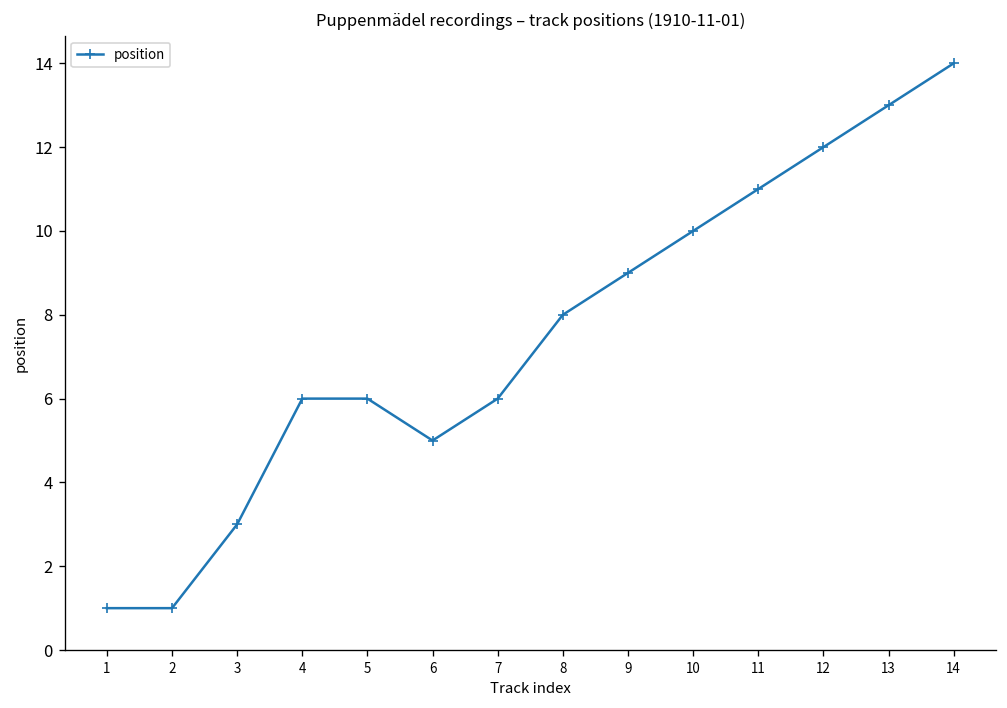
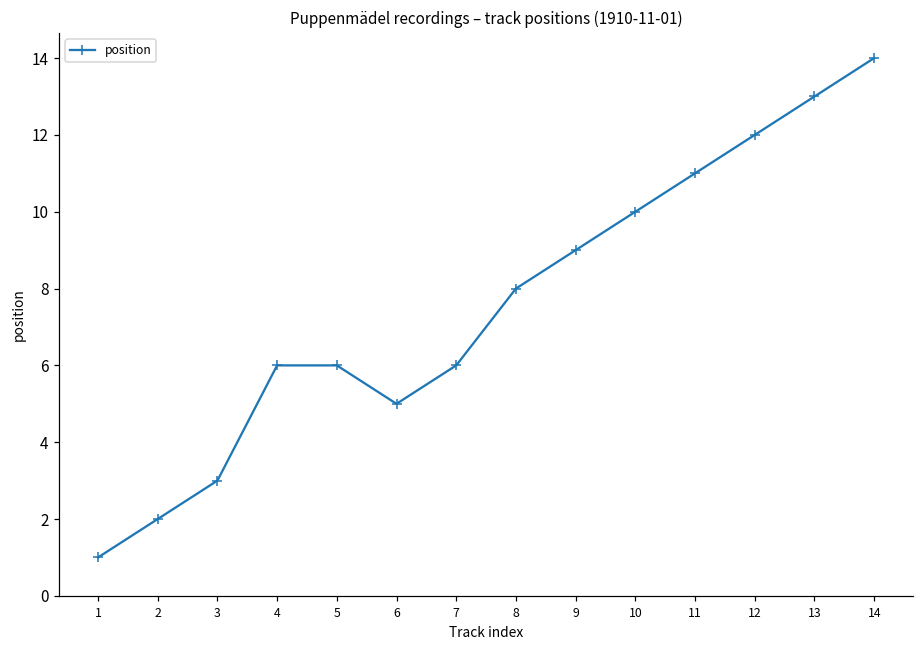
2: 1 -> 2
